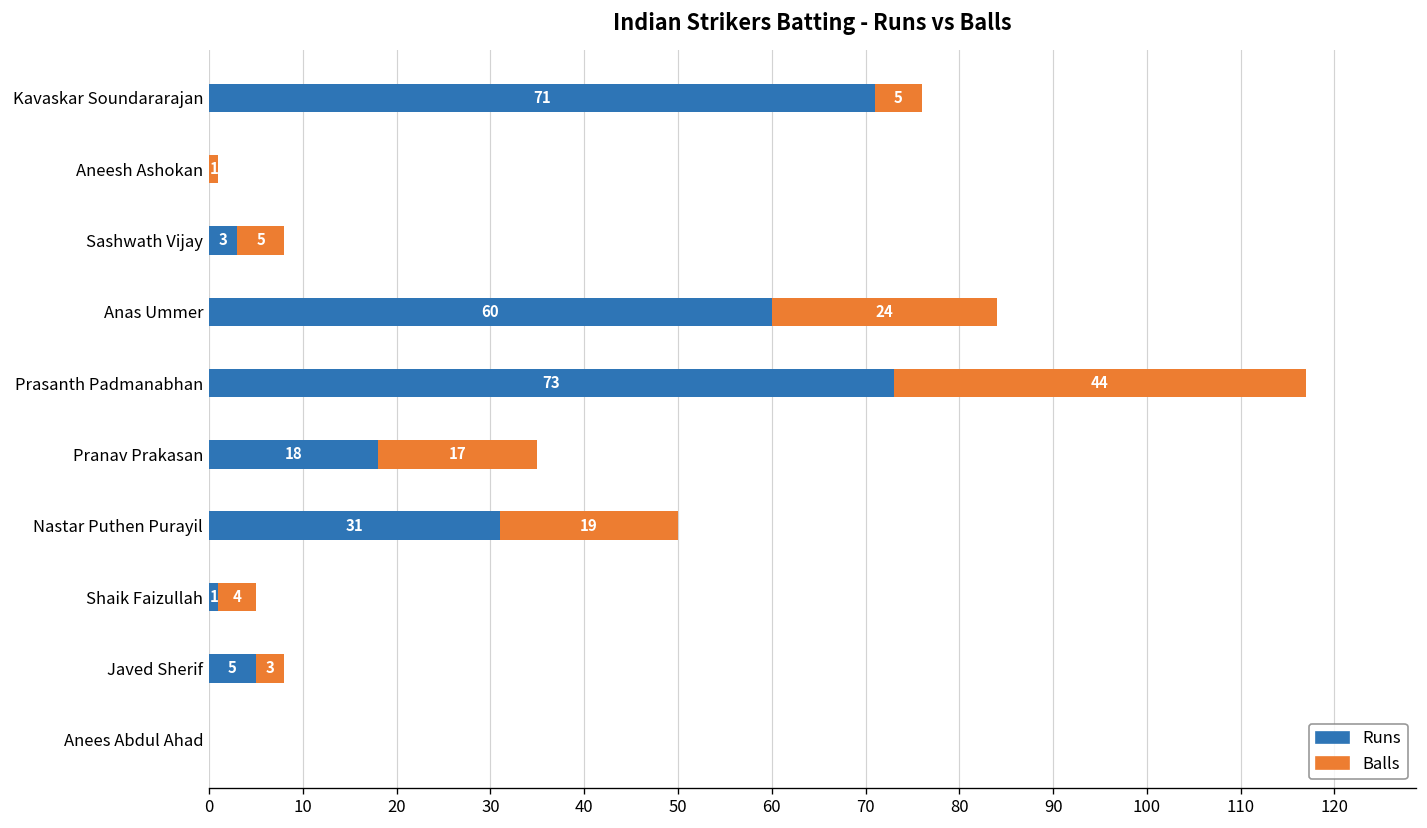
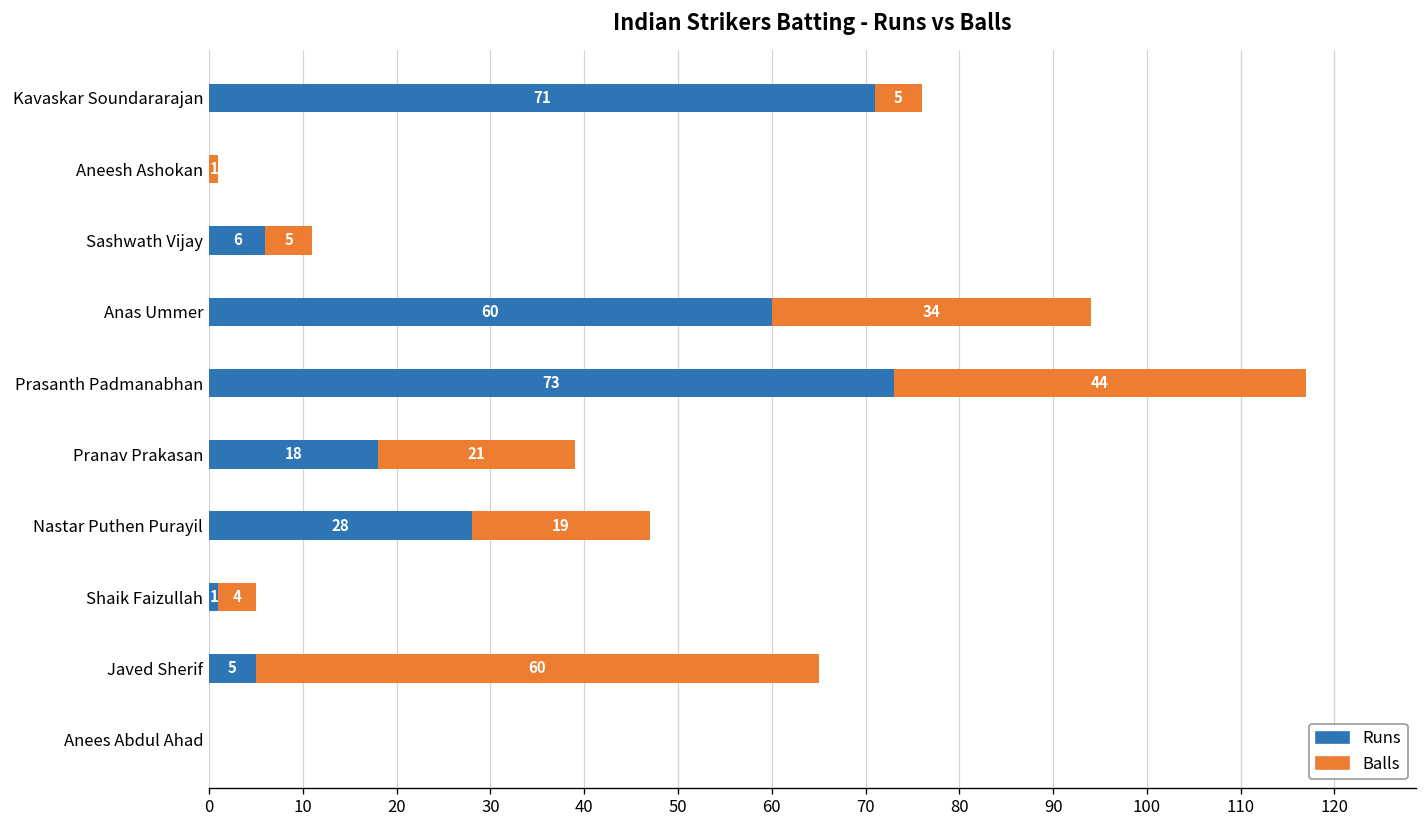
Runs, Sashwath Vijay: 3 -> 6
Balls, Anas Ummer: 24 -> 34
Balls, Pranav Prakasan: 17 -> 21
Runs, Nastar Puthen Purayil: 31 -> 28
Balls, Javed Sherif: 3 -> 60
